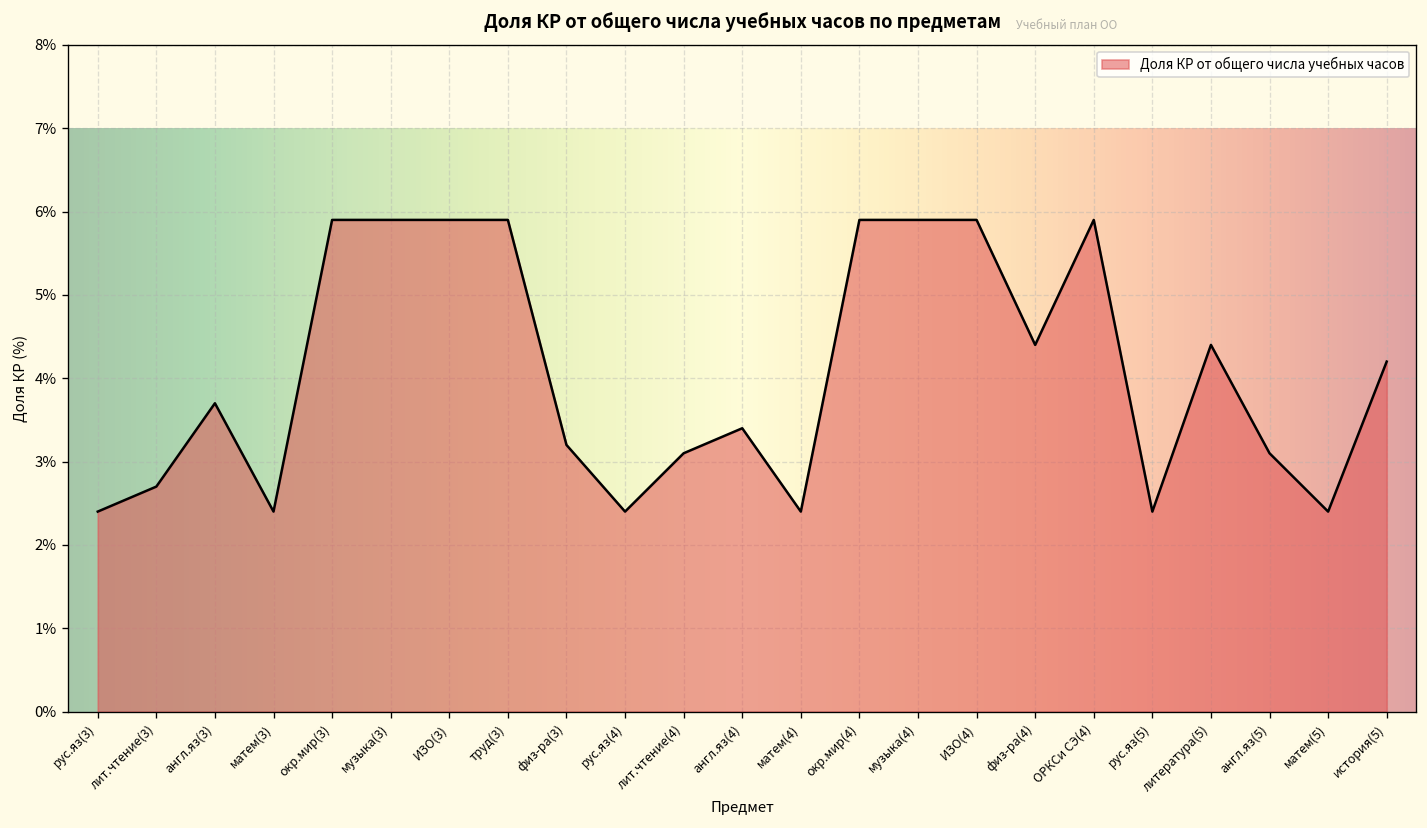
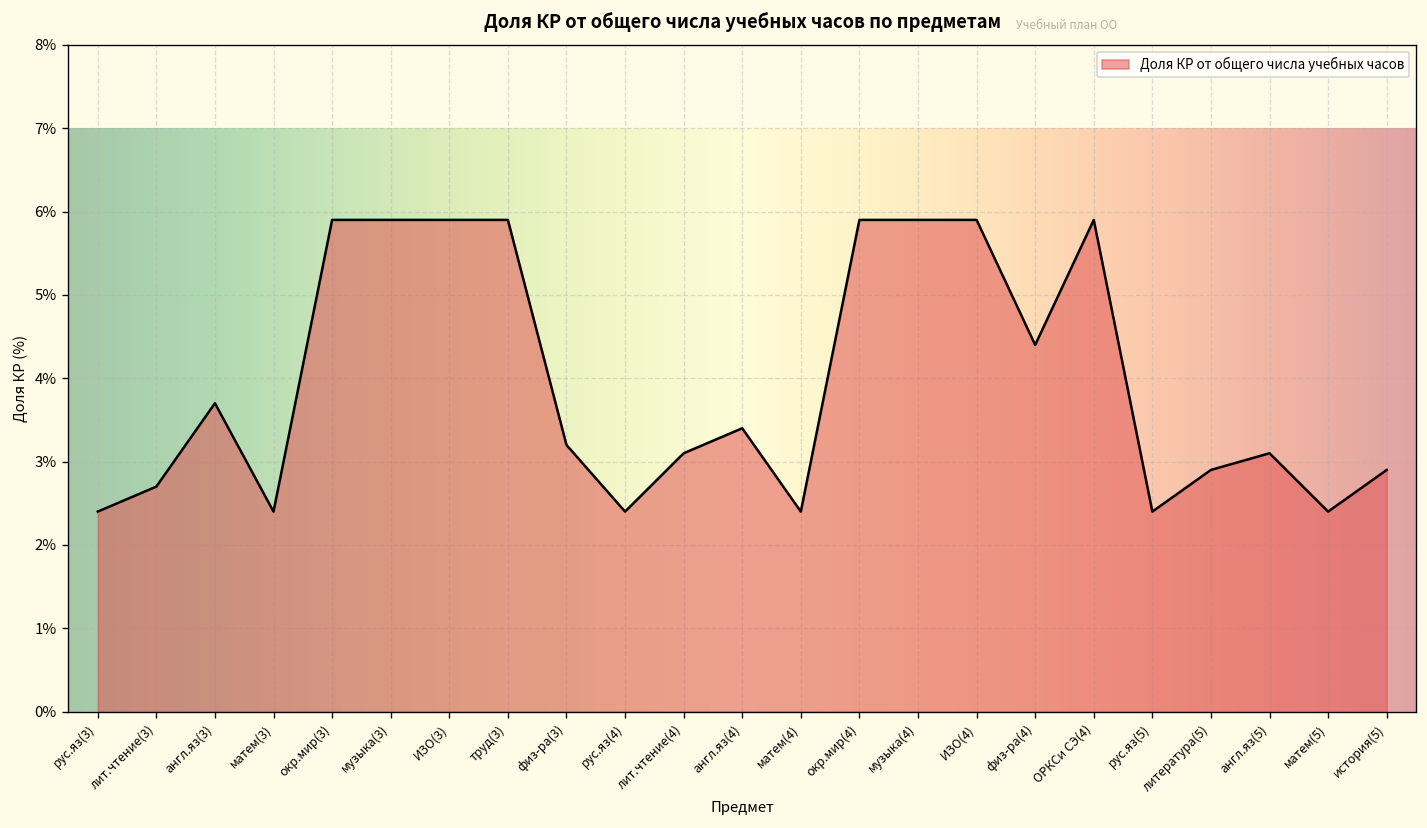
литература(5): 4.4% -> 2.9%
история(5): 4.2% -> 2.9%
